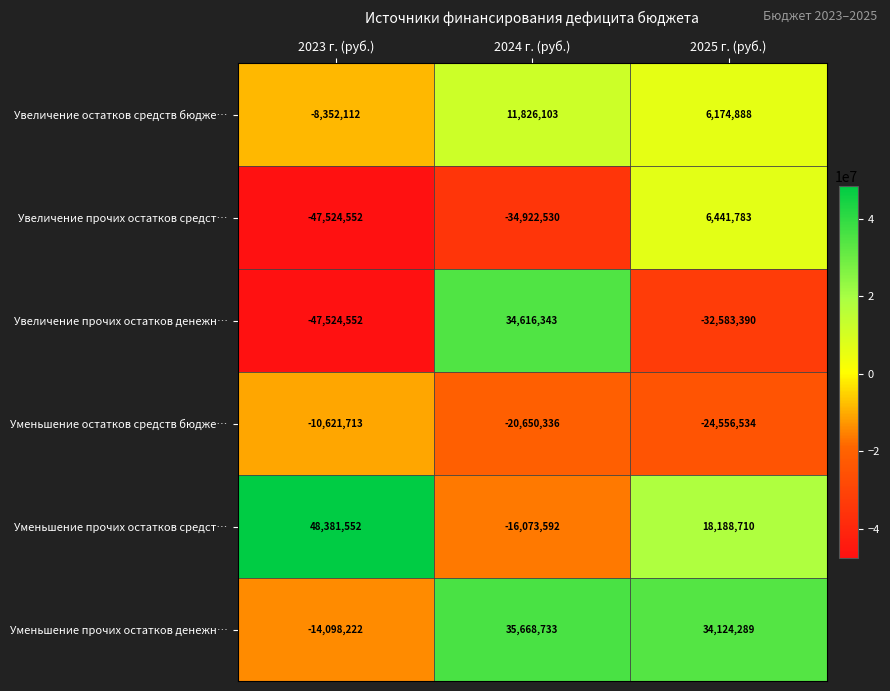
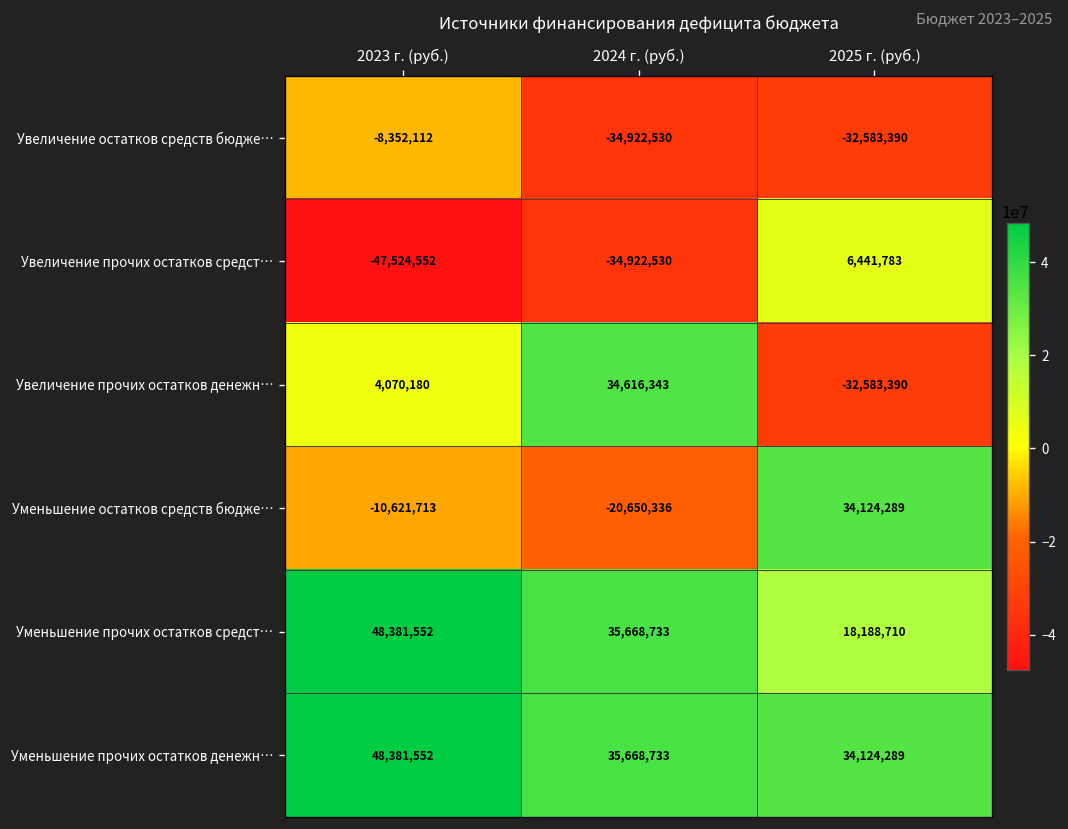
Увеличение остатков средств бюдже…, 2024 г. (руб.): 11,826,103 -> -34,922,530
Увеличение остатков средств бюдже…, 2025 г. (руб.): 6,174,888 -> -32,583,390
Увеличение прочих остатков денежн…, 2023 г. (руб.): -47,524,552 -> 4,070,180
Уменьшение остатков средств бюдже…, 2025 г. (руб.): -24,556,534 -> 34,124,289
Уменьшение прочих остатков средст…, 2024 г. (руб.): -16,073,592 -> 35,668,733
Уменьшение прочих остатков денежн…, 2023 г. (руб.): -14,098,222 -> 48,381,552
